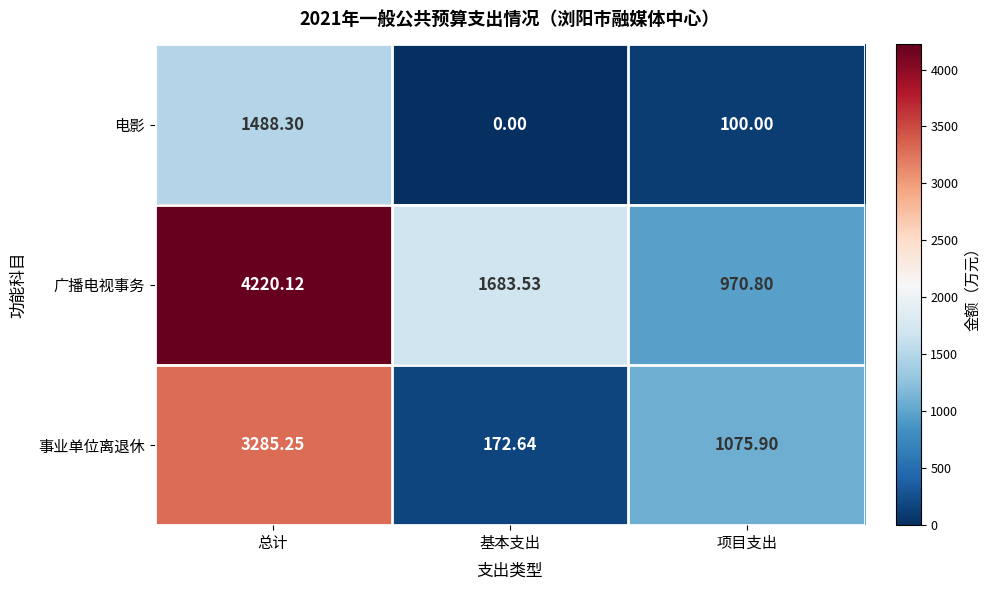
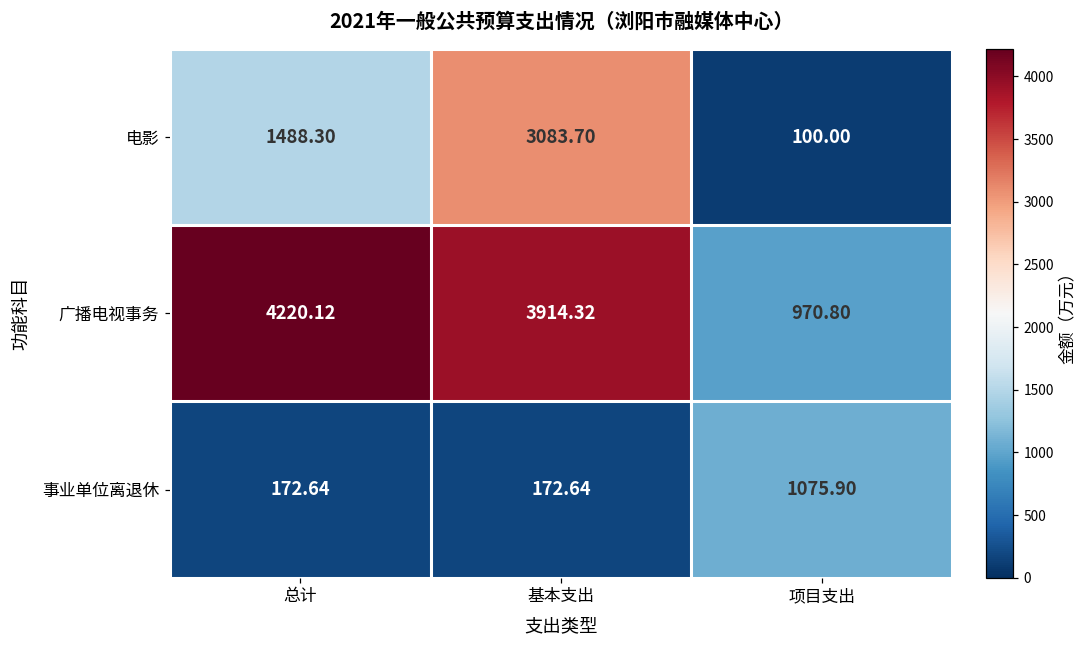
电影, 基本支出: 0.00 -> 3083.70
广播电视事务, 基本支出: 1683.53 -> 3914.32
事业单位离退休, 总计: 3285.25 -> 172.64
